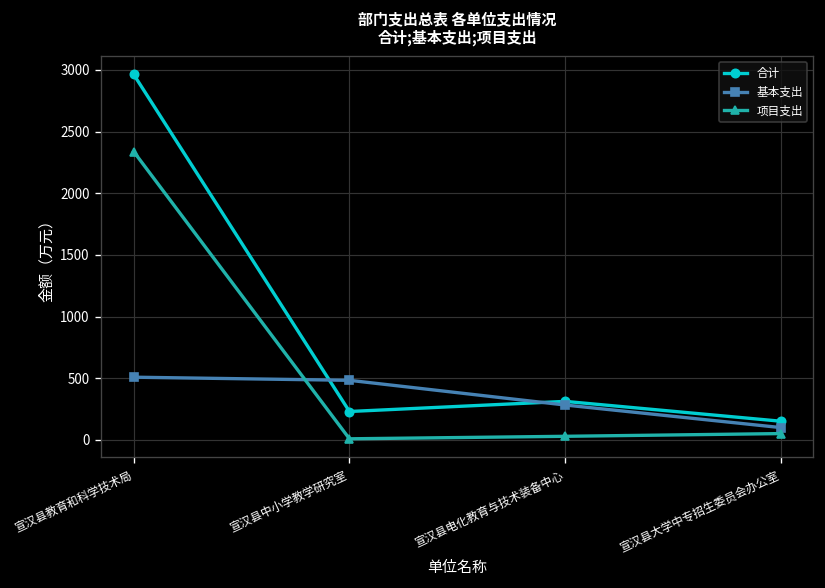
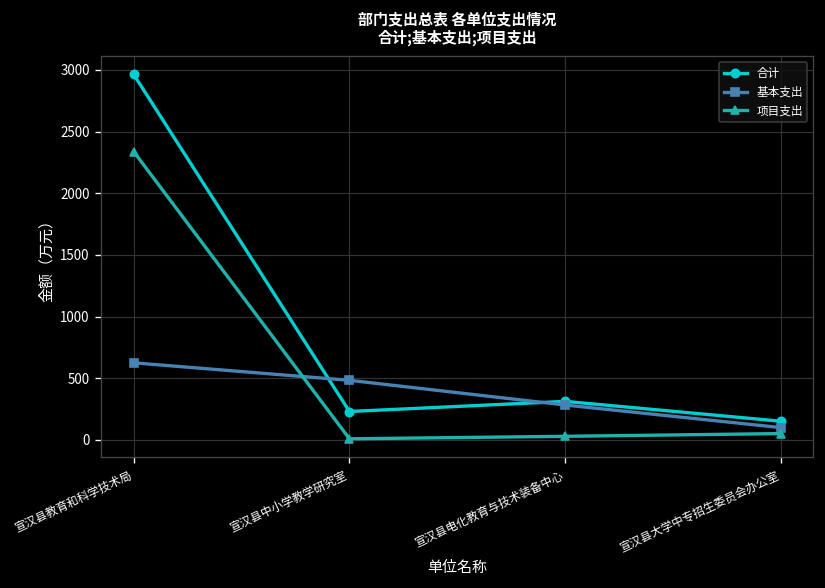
基本支出, 宣汉县教育和科学技术局: 510 -> 630
